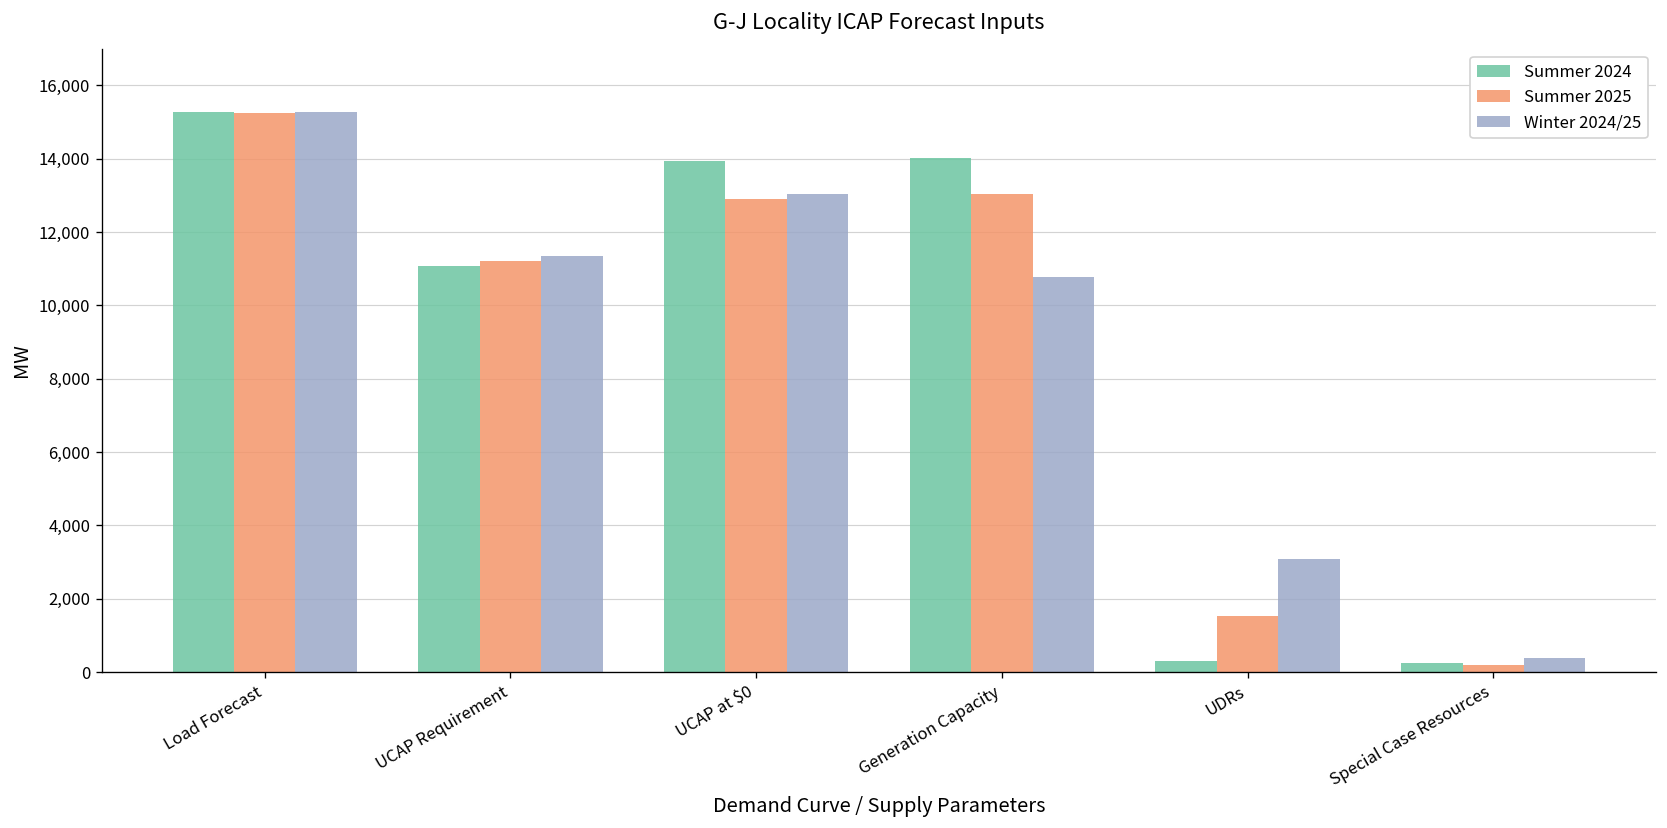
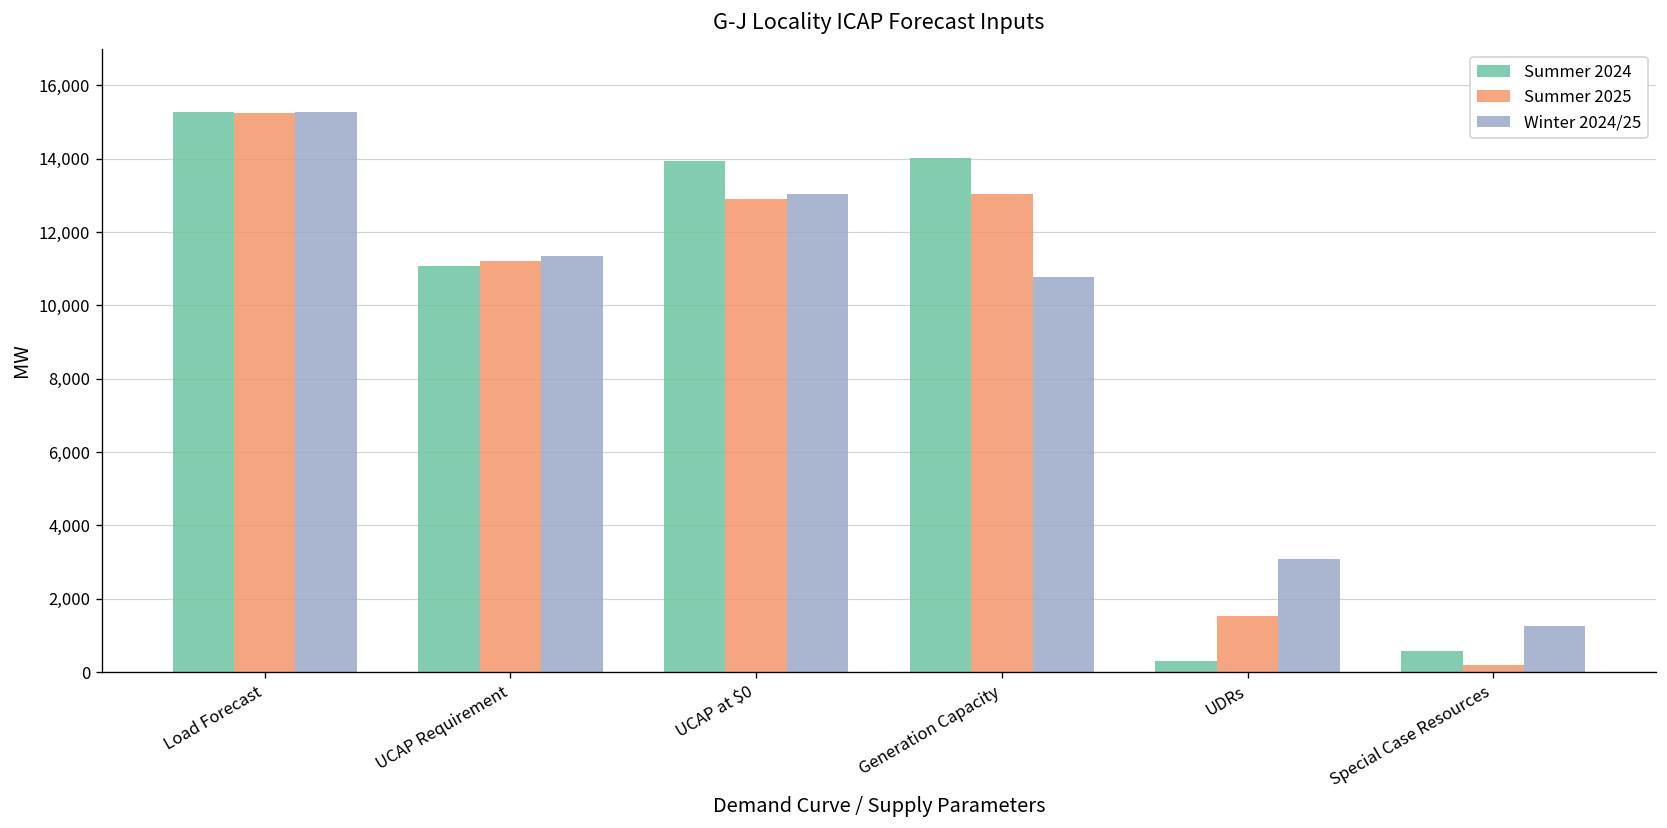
Summer 2024, Special Case Resources: 200 -> 600
Winter 2024/25, Special Case Resources: 400 -> 1,300
